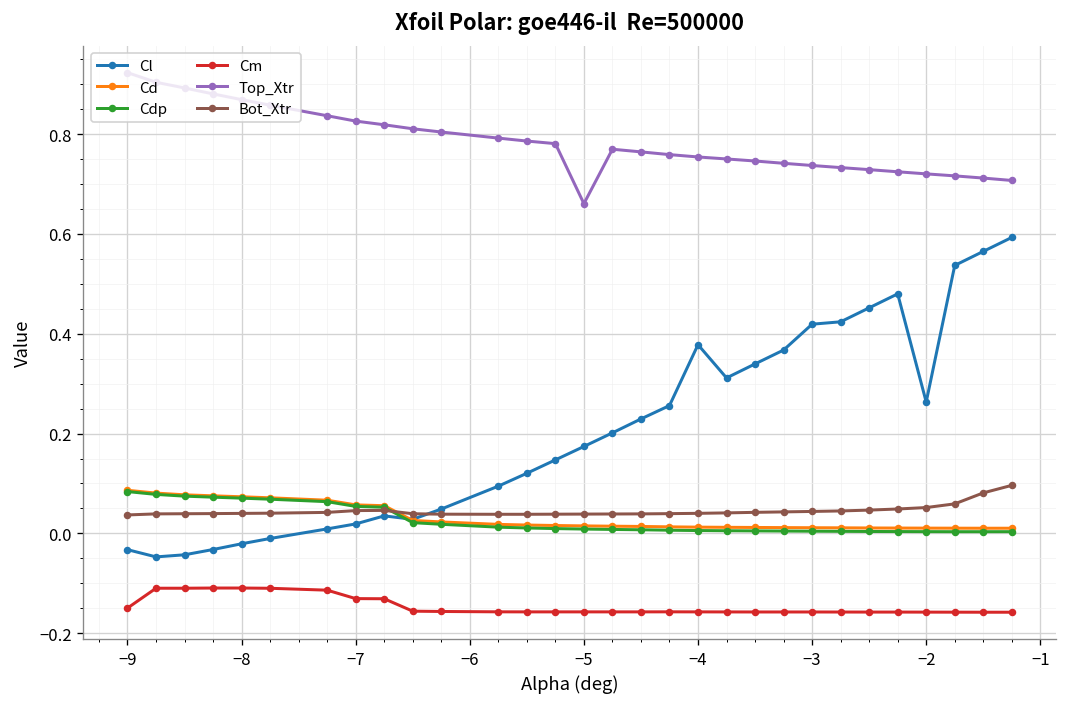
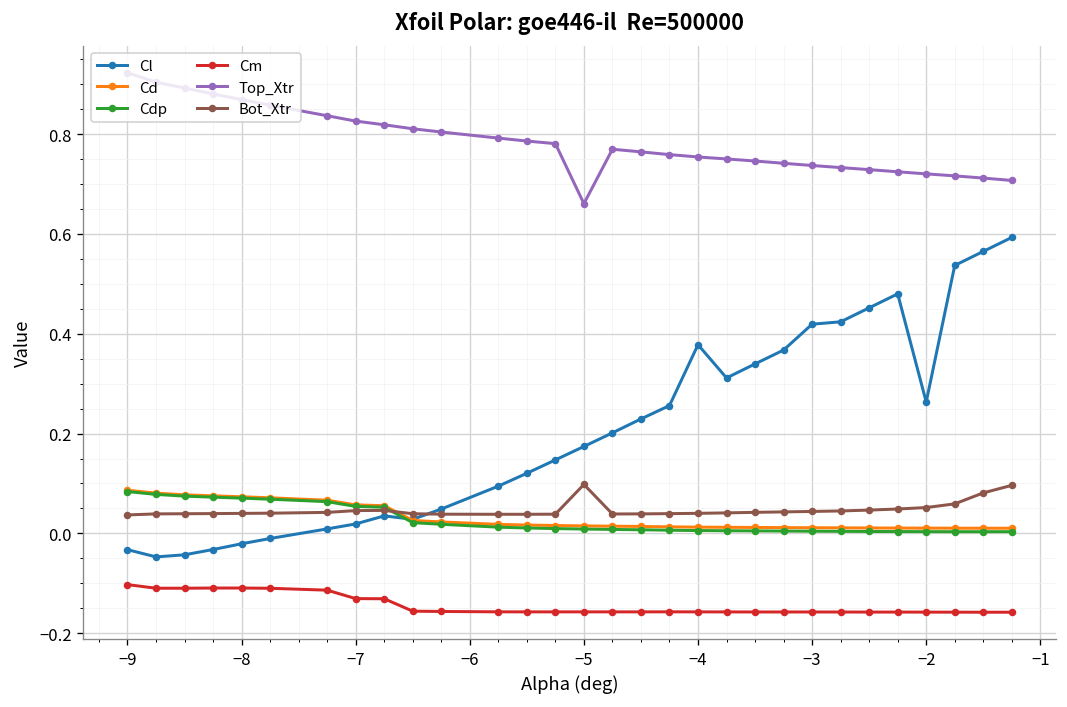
Cm, −9: -0.15 -> -0.10
Bot_Xtr, −5: 0.04 -> 0.10
